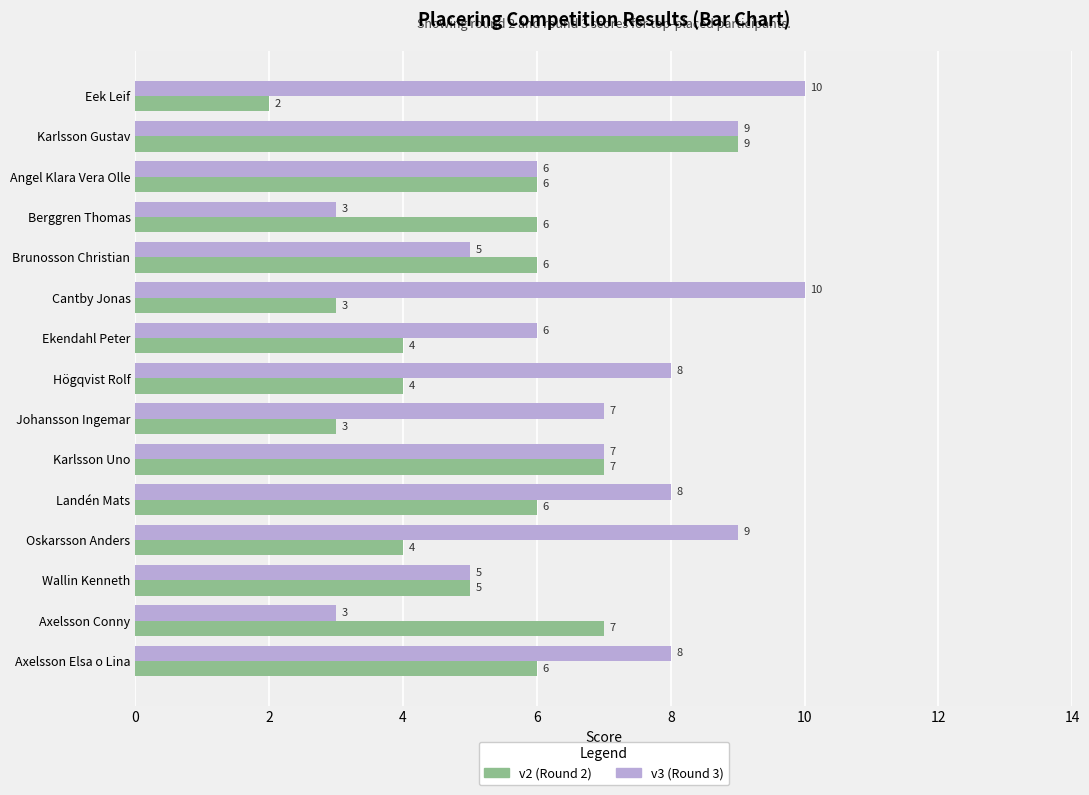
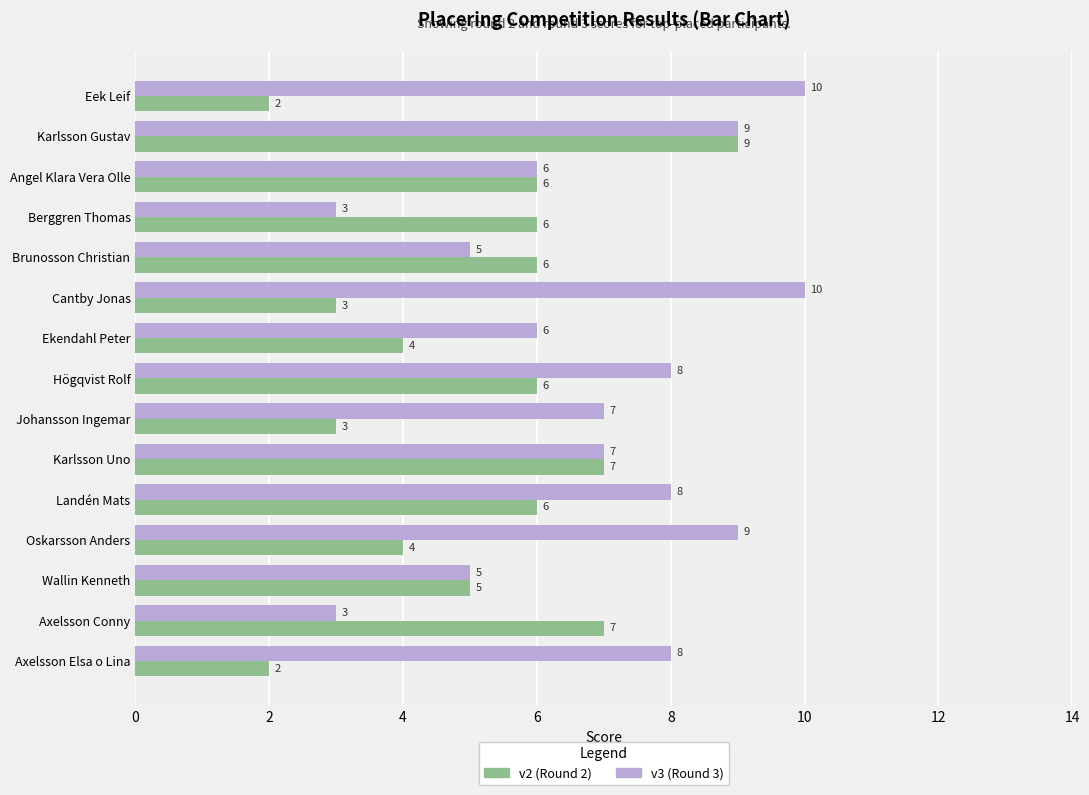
v2 (Round 2), Högqvist Rolf: 4 -> 6
v2 (Round 2), Axelsson Elsa o Lina: 6 -> 2
